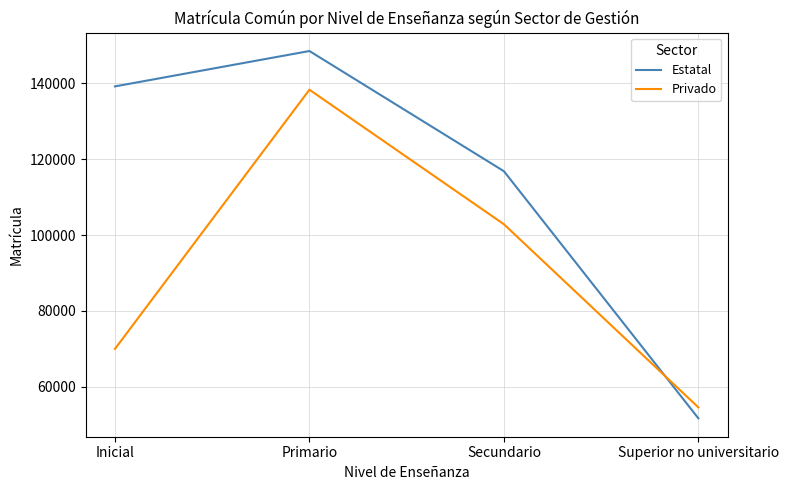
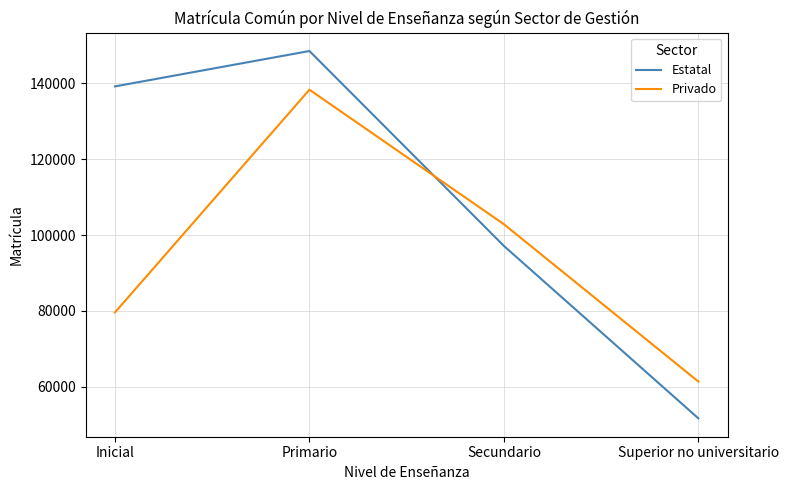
Privado, Inicial: 70000 -> 80000
Estatal, Secundario: 117000 -> 97000
Privado, Superior no universitario: 55000 -> 61000
